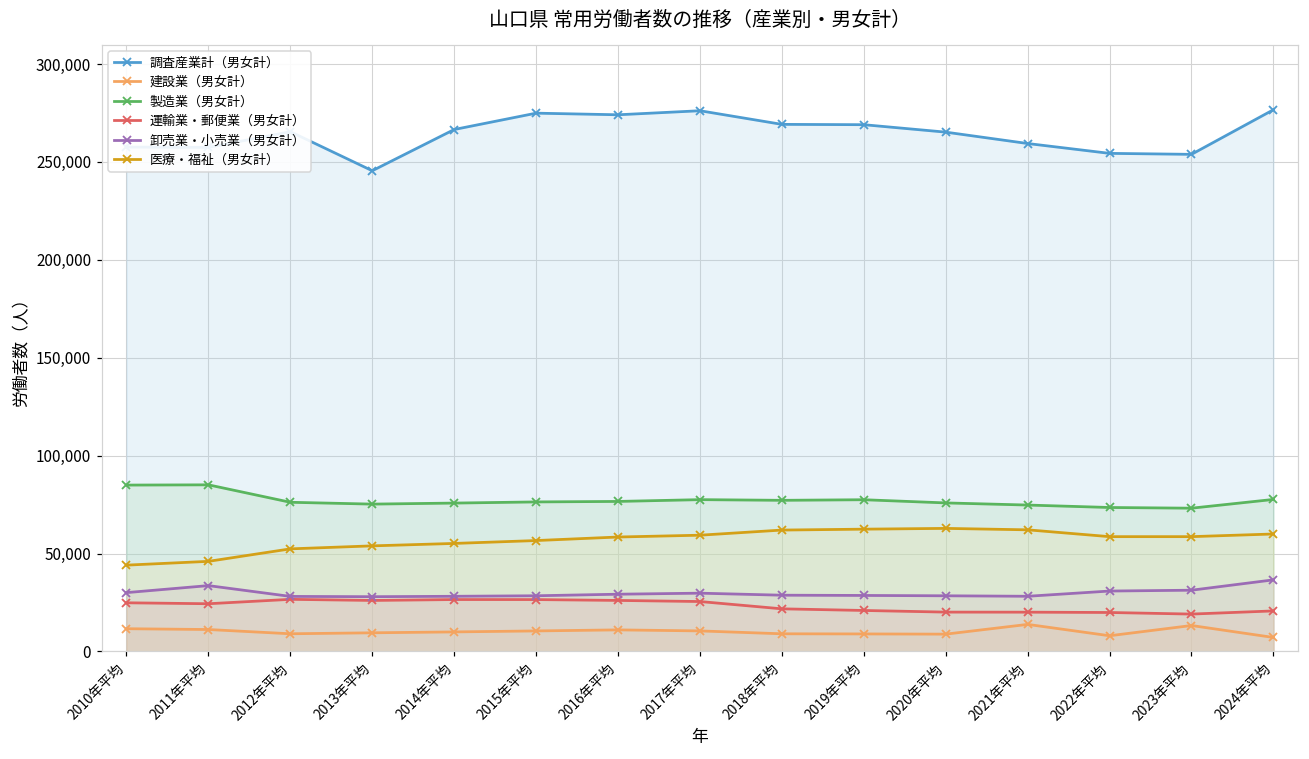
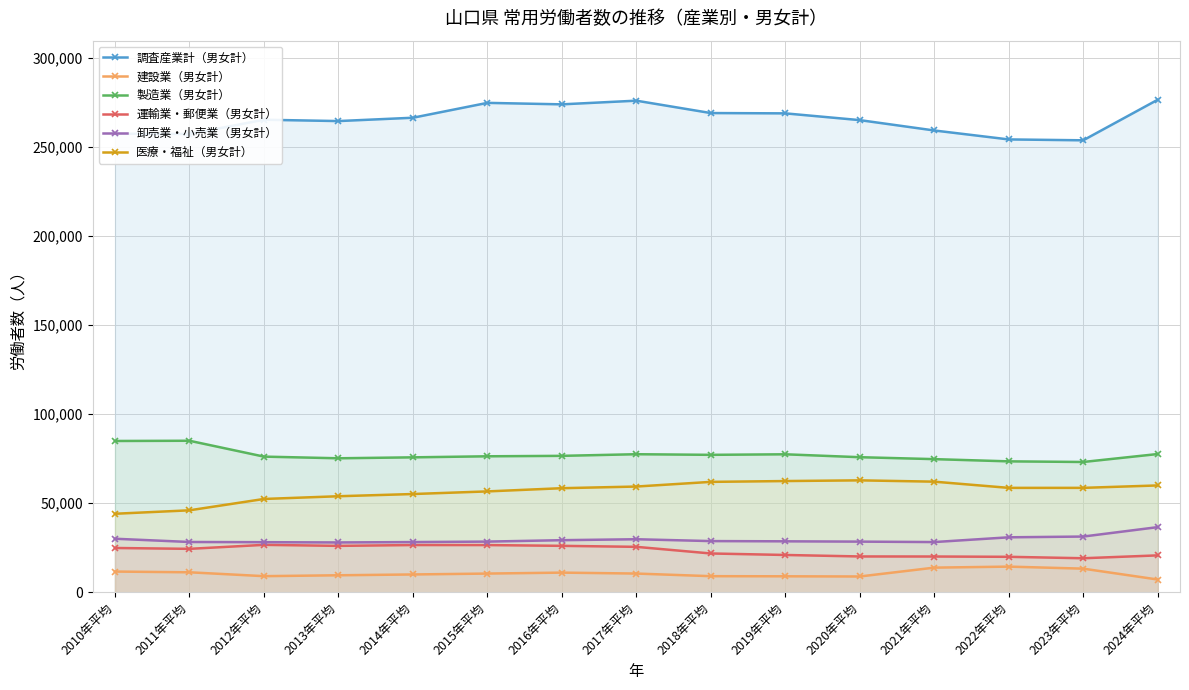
卸売業・小売業（男女計）, 2011年平均: 34,000 -> 28,000
調査産業計（男女計）, 2013年平均: 245,000 -> 265,000
建設業（男女計）, 2022年平均: 8,000 -> 14,000
